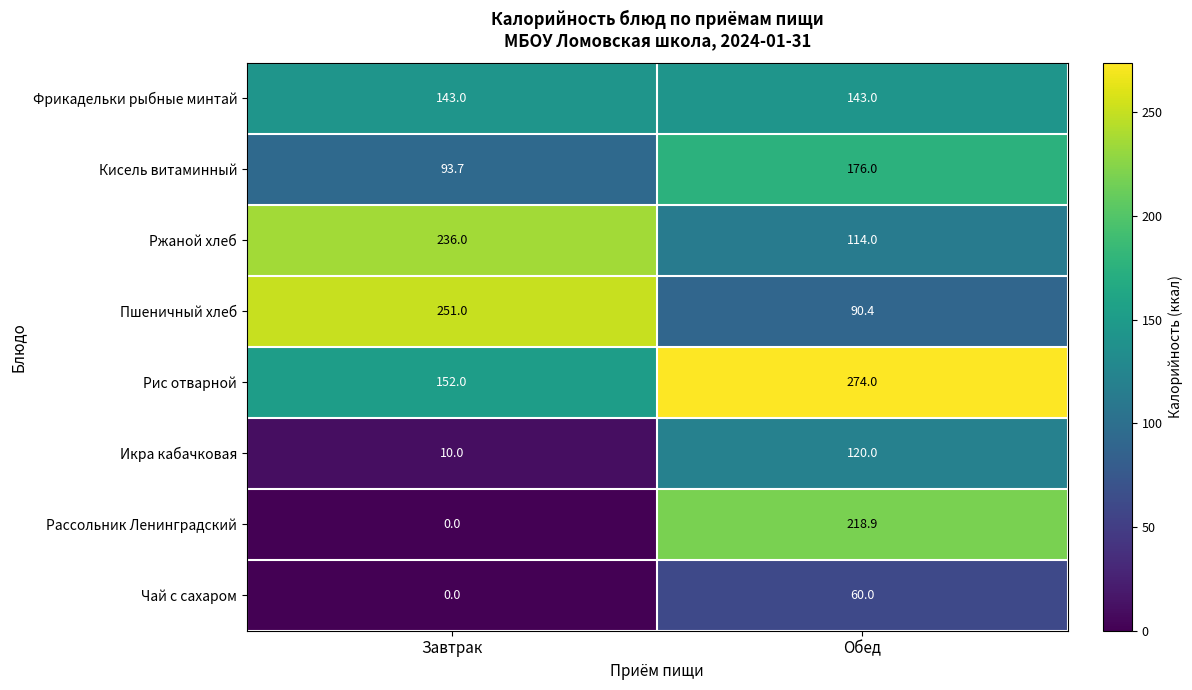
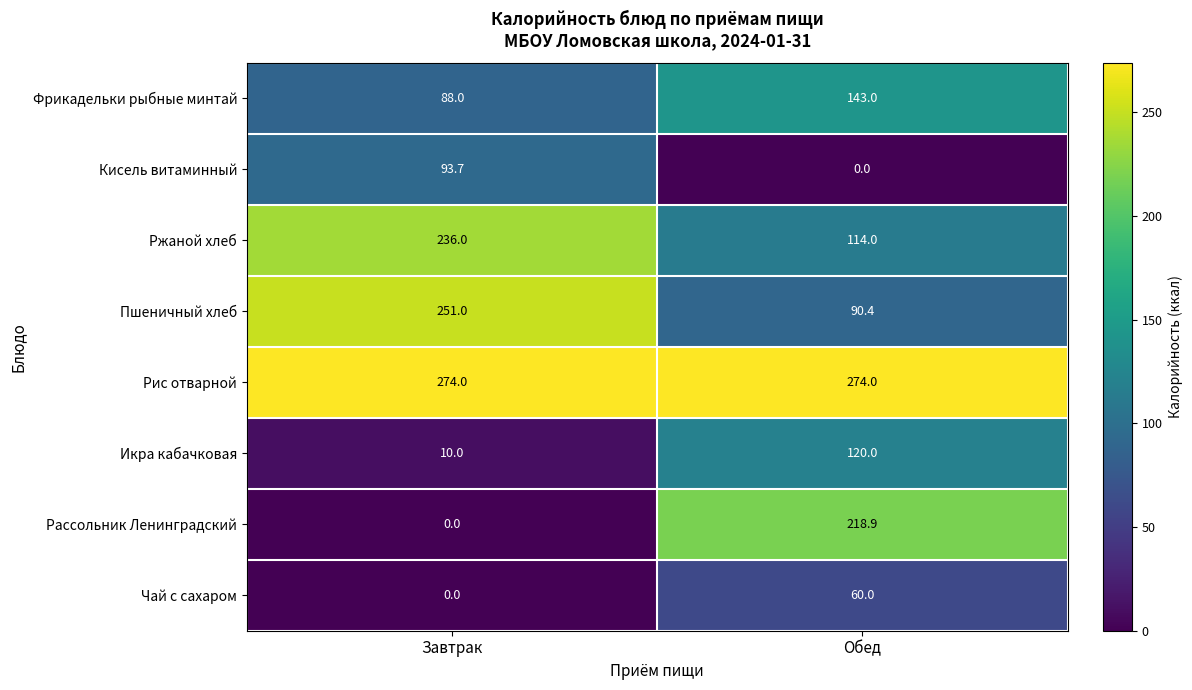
Фрикадельки рыбные минтай, Завтрак: 143.0 -> 88.0
Кисель витаминный, Обед: 176.0 -> 0.0
Рис отварной, Завтрак: 152.0 -> 274.0
